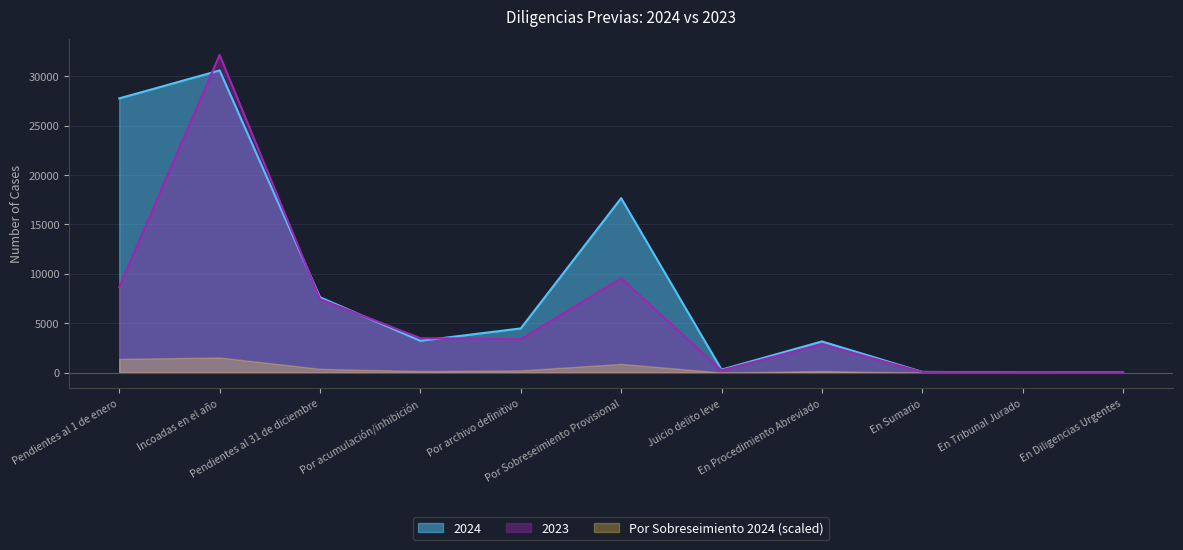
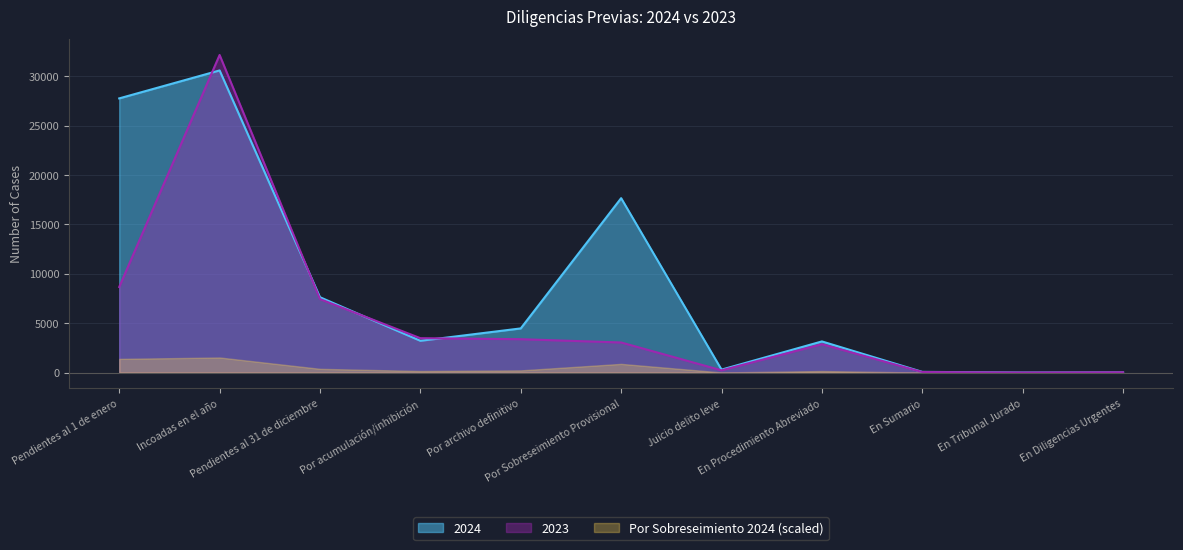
2023, Por Sobreseimiento Provisional: 10000 -> 3000
